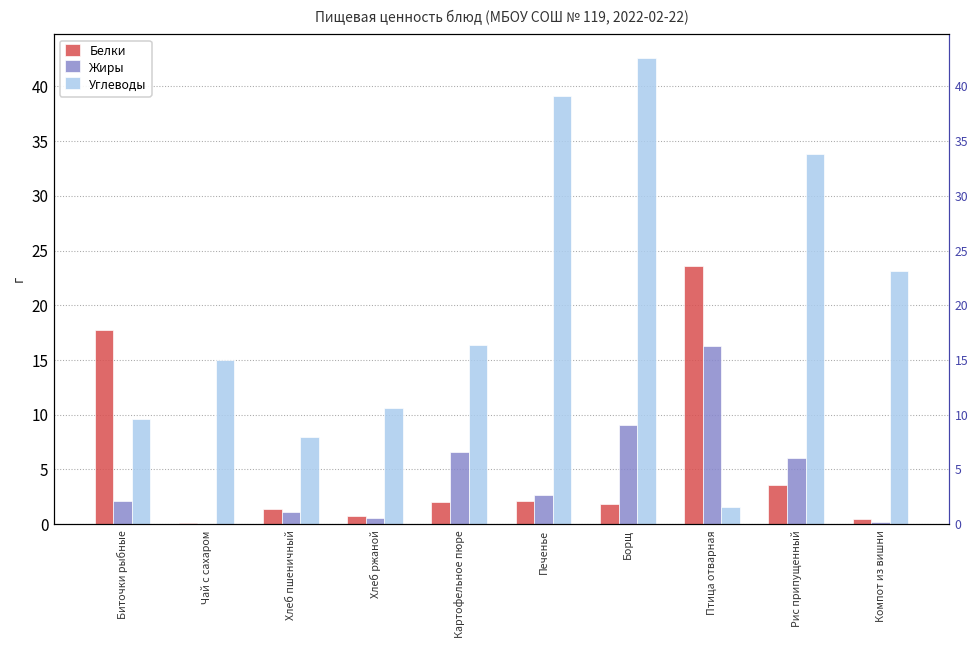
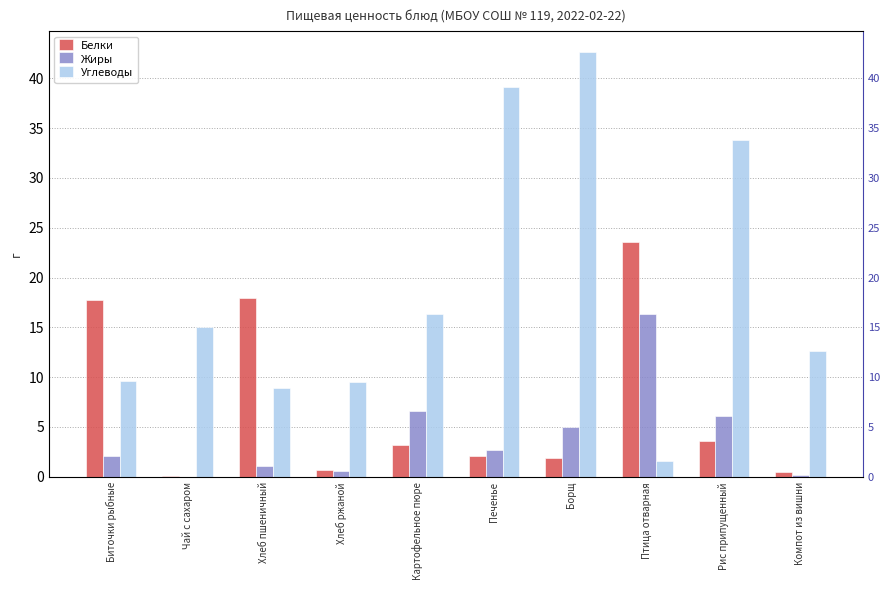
Белки, Хлеб пшеничный: 1 -> 18
Углеводы, Хлеб пшеничный: 8 -> 9
Углеводы, Хлеб ржаной: 11 -> 10
Белки, Картофельное пюре: 2 -> 3
Жиры, Борщ: 9 -> 5
Углеводы, Компот из вишни: 23 -> 13
